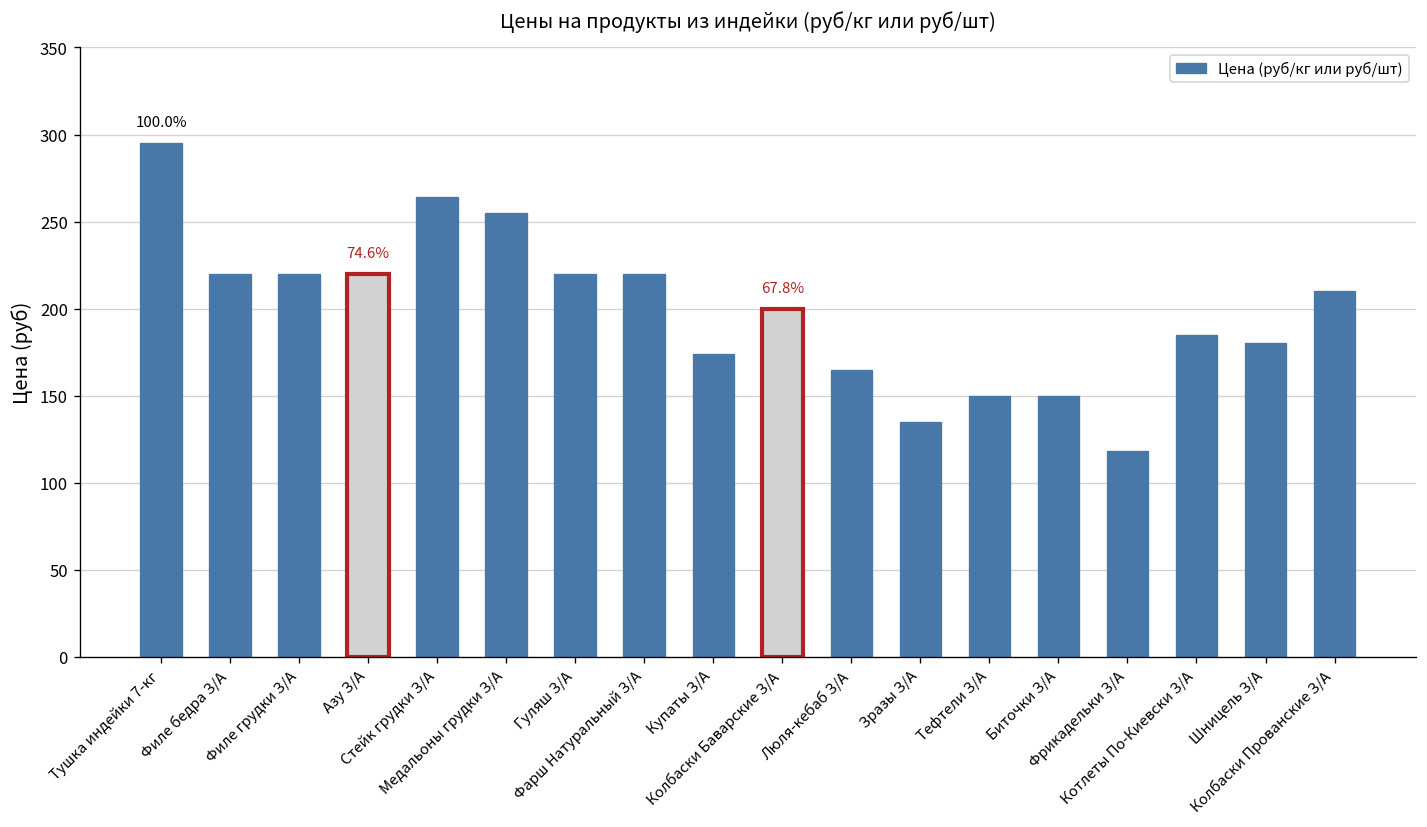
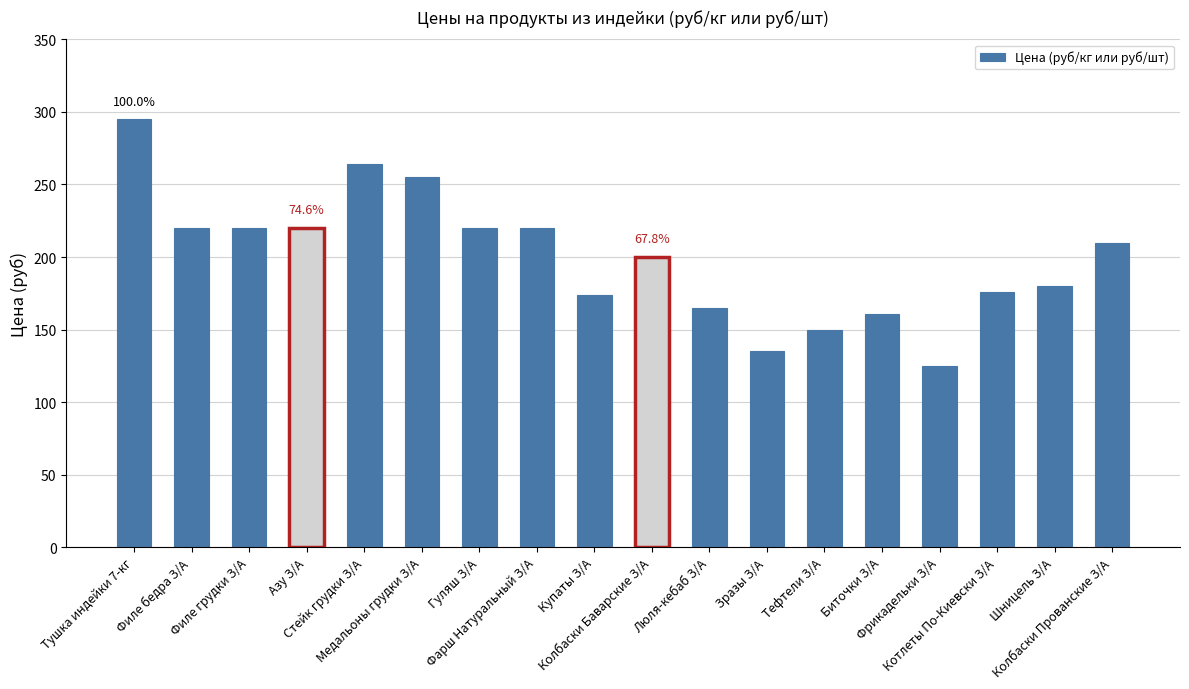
Биточки З/А: 150 -> 161
Фрикадельки З/А: 118 -> 125
Котлеты По-Киевски З/А: 185 -> 176
